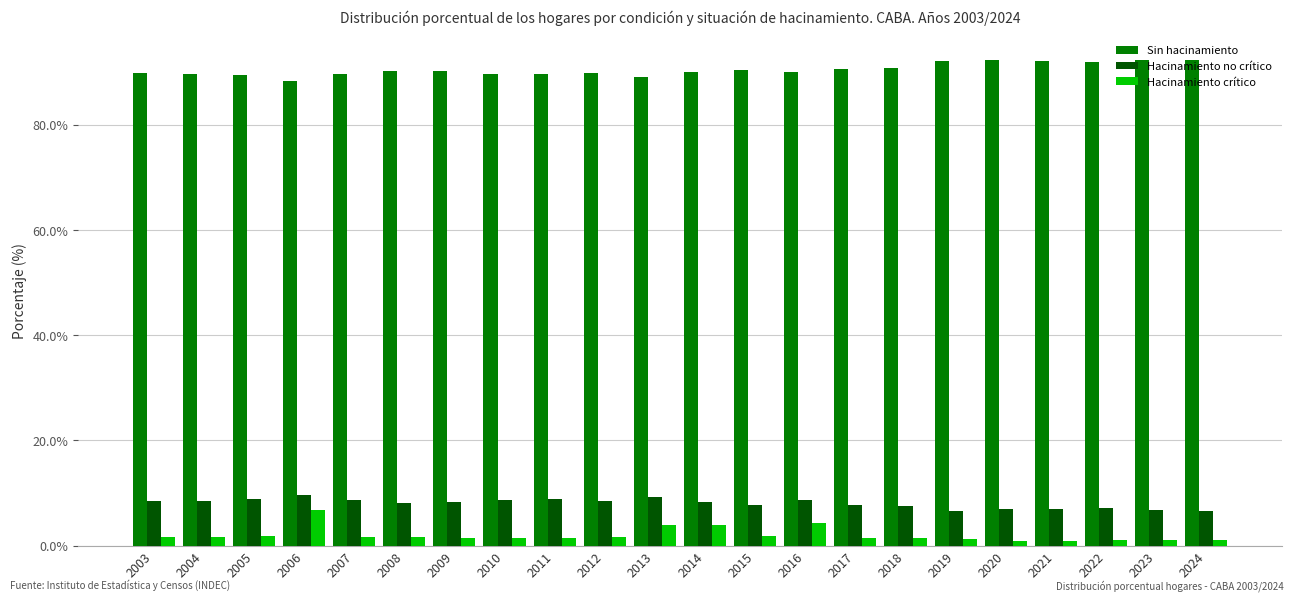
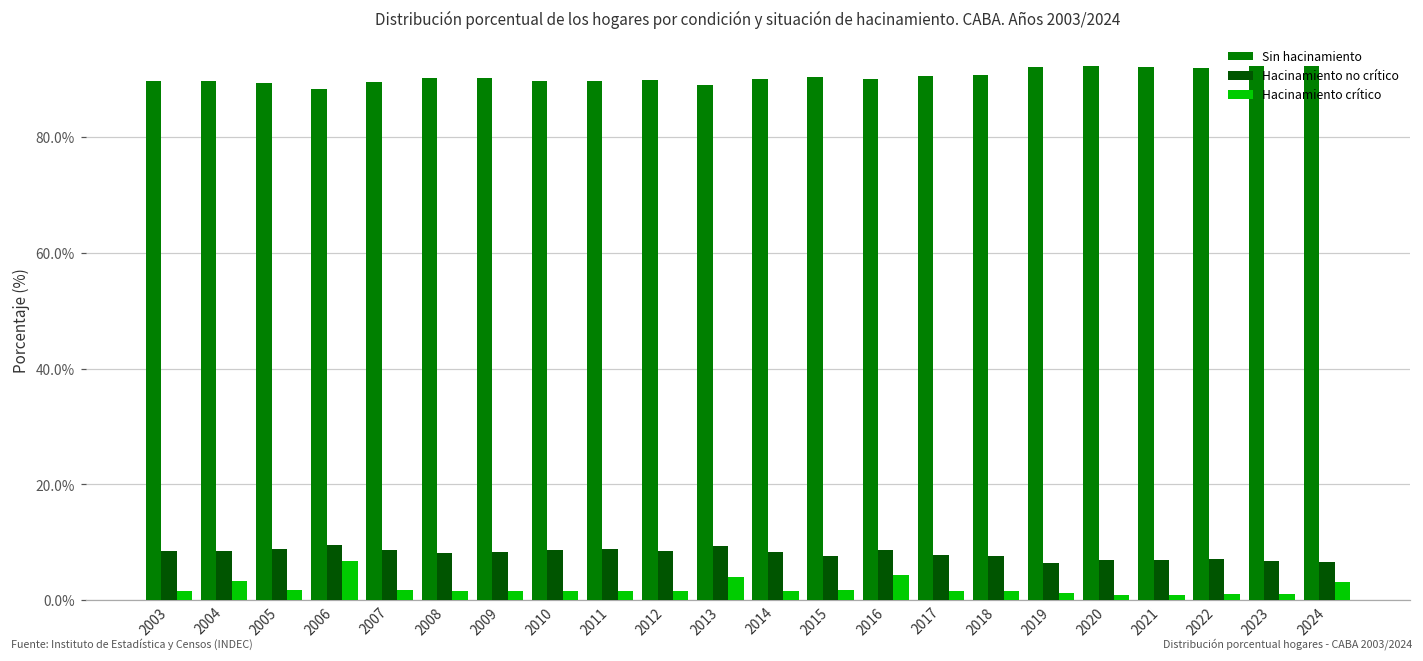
Hacinamiento crítico, 2004: 2% -> 3%
Hacinamiento crítico, 2014: 4% -> 2%
Hacinamiento crítico, 2024: 1% -> 3%
